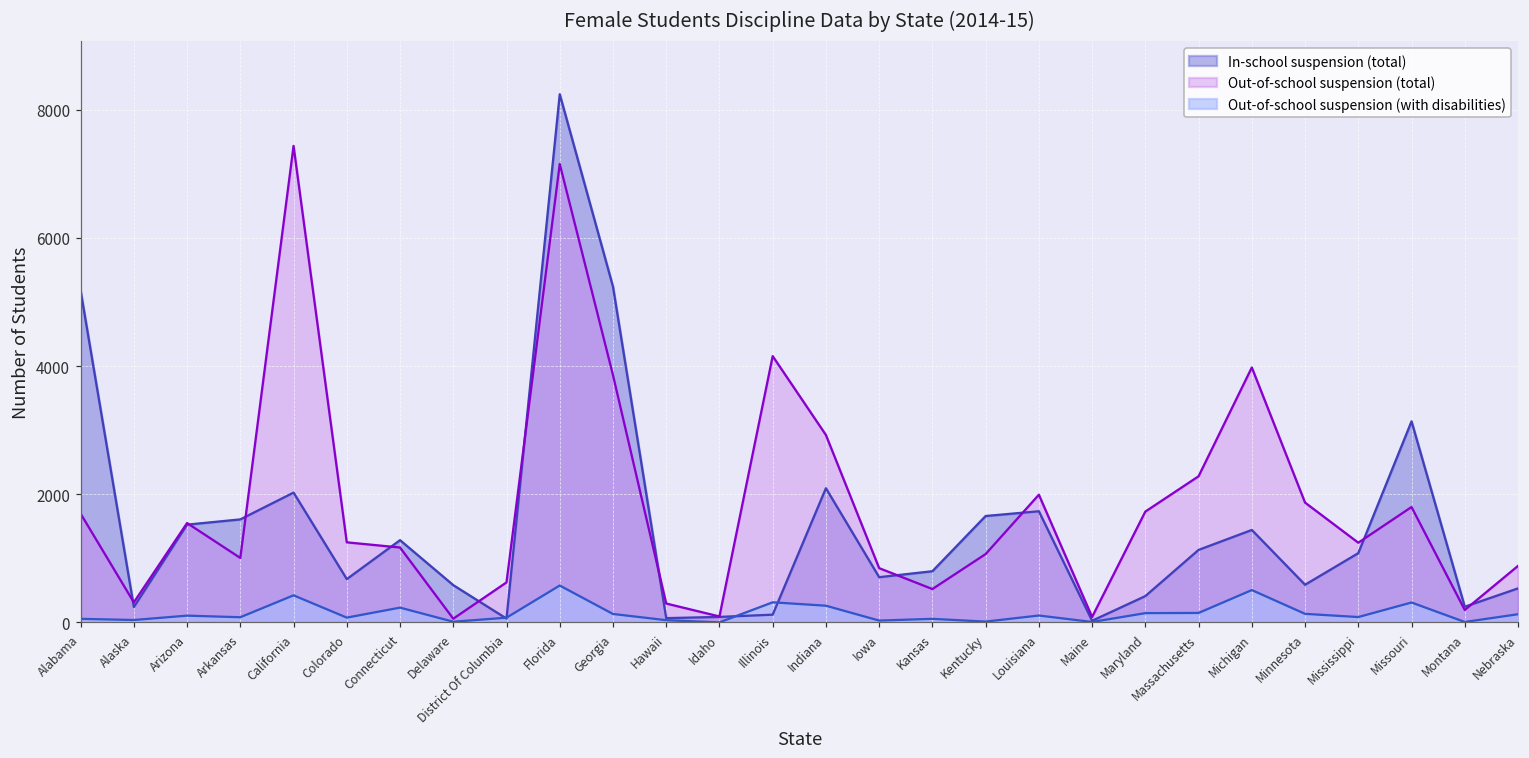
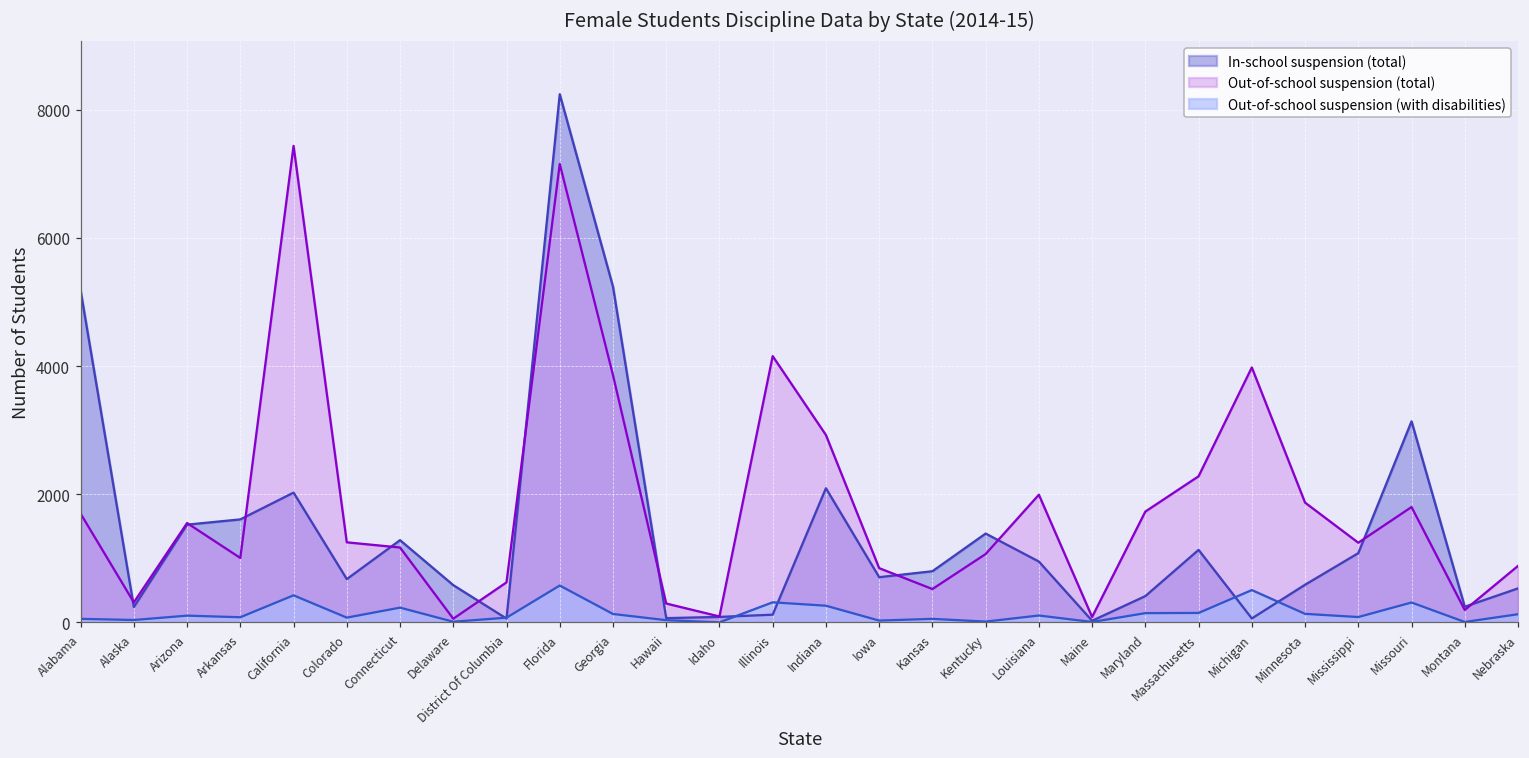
In-school suspension (total), Kentucky: 1700 -> 1400
In-school suspension (total), Louisiana: 1700 -> 1000
In-school suspension (total), Michigan: 1400 -> 100
